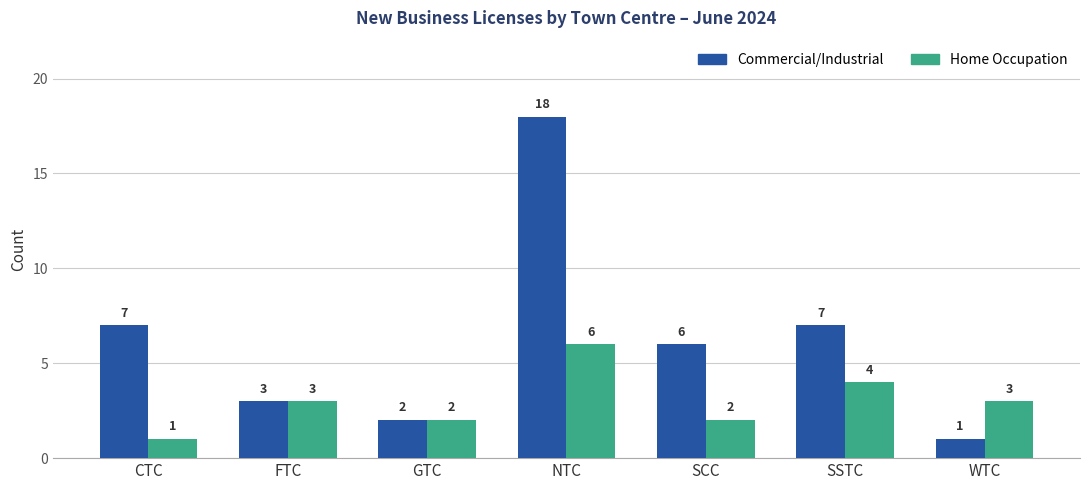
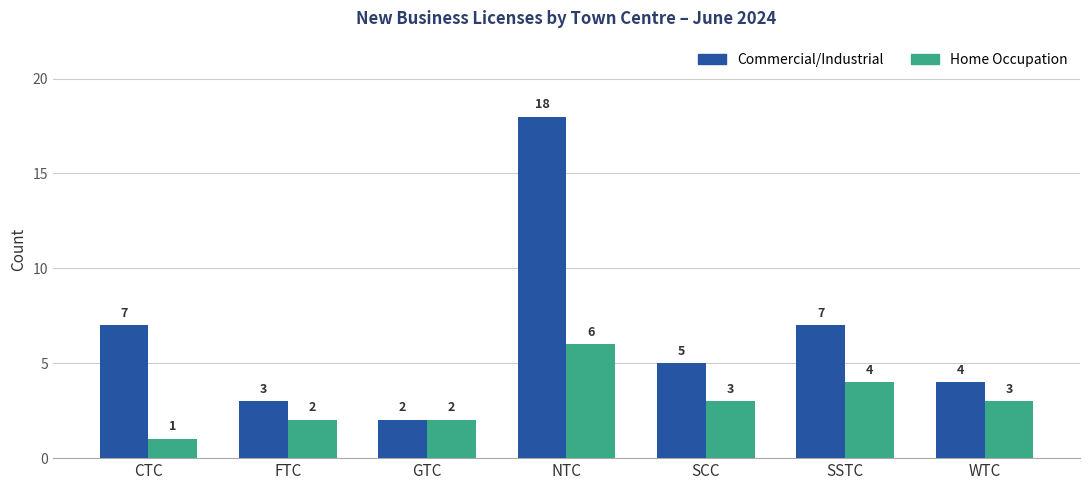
Home Occupation, FTC: 3 -> 2
Commercial/Industrial, SCC: 6 -> 5
Home Occupation, SCC: 2 -> 3
Commercial/Industrial, WTC: 1 -> 4
